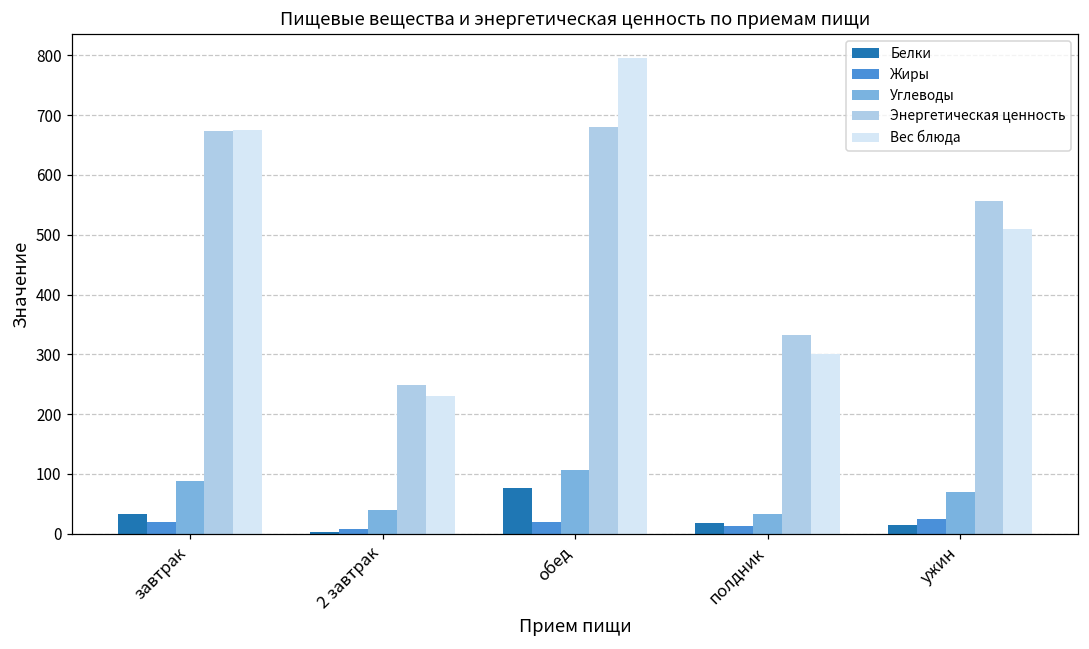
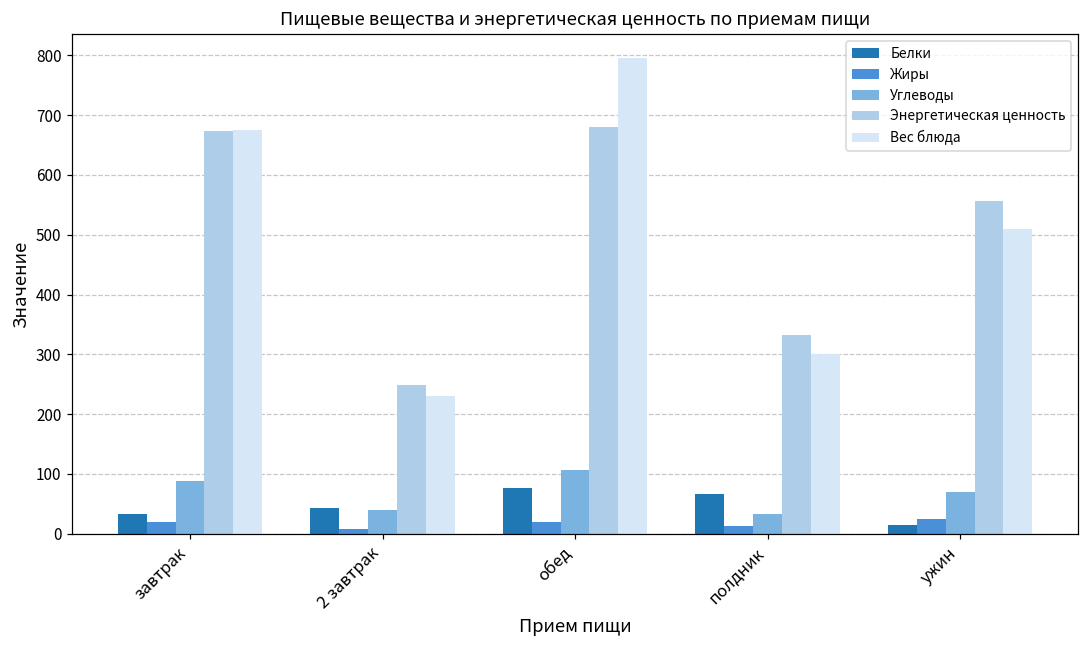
Белки, 2 завтрак: 0 -> 40
Белки, полдник: 20 -> 70
